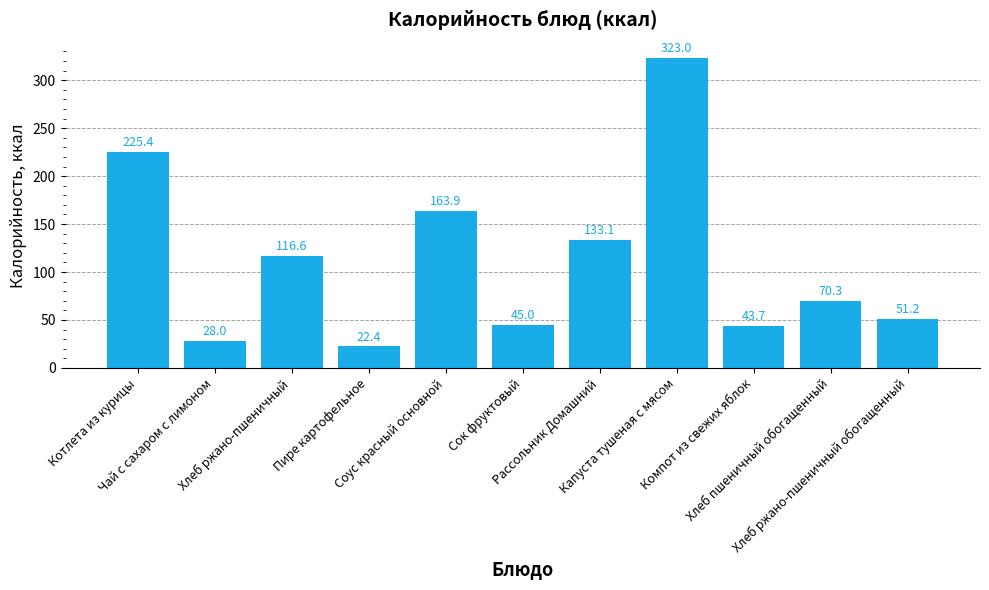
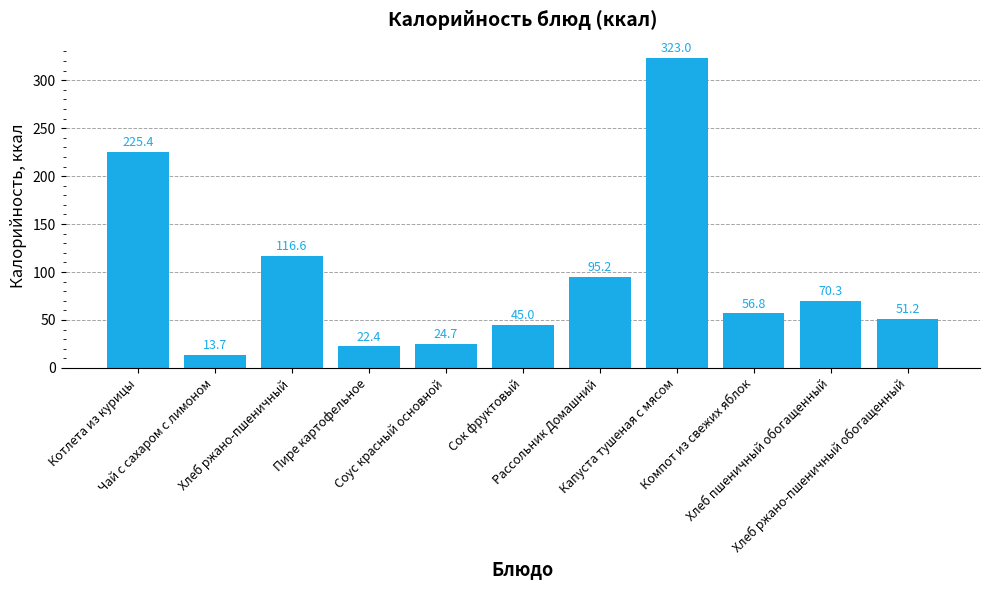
Чай с сахаром с лимоном: 28.0 -> 13.7
Соус красный основной: 163.9 -> 24.7
Рассольник Домашний: 133.1 -> 95.2
Компот из свежих яблок: 43.7 -> 56.8
